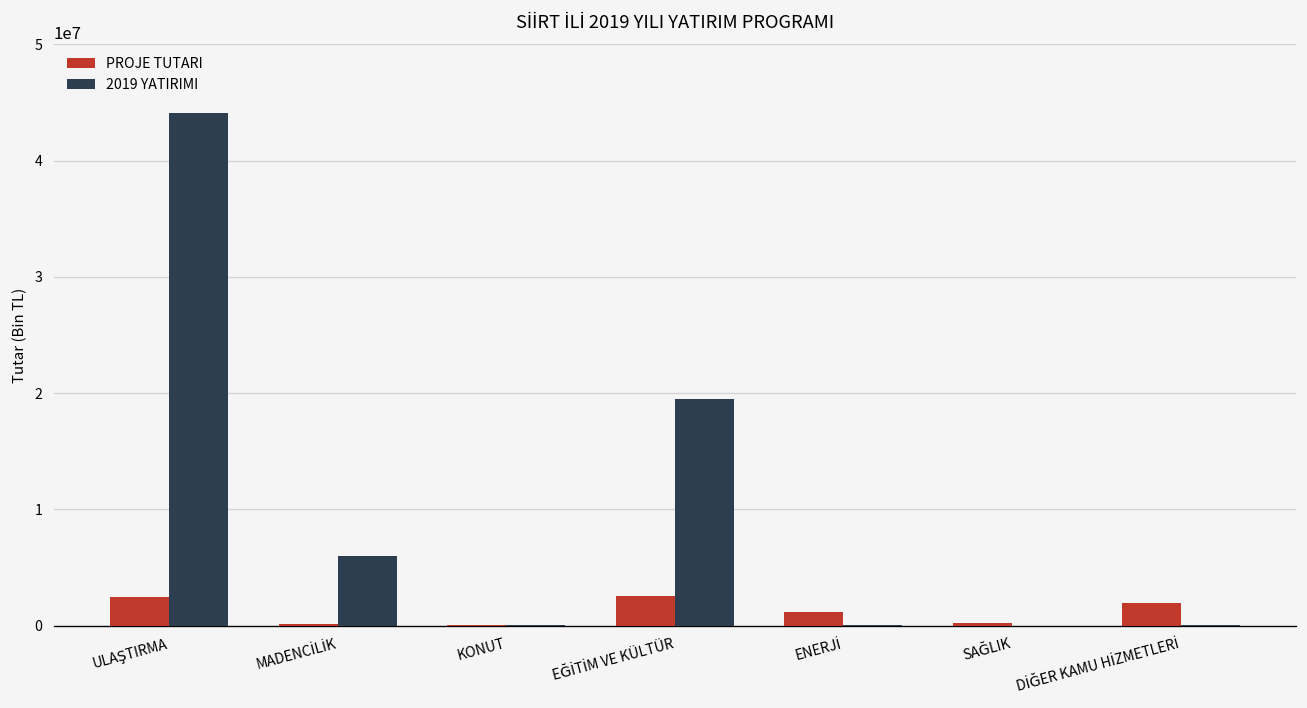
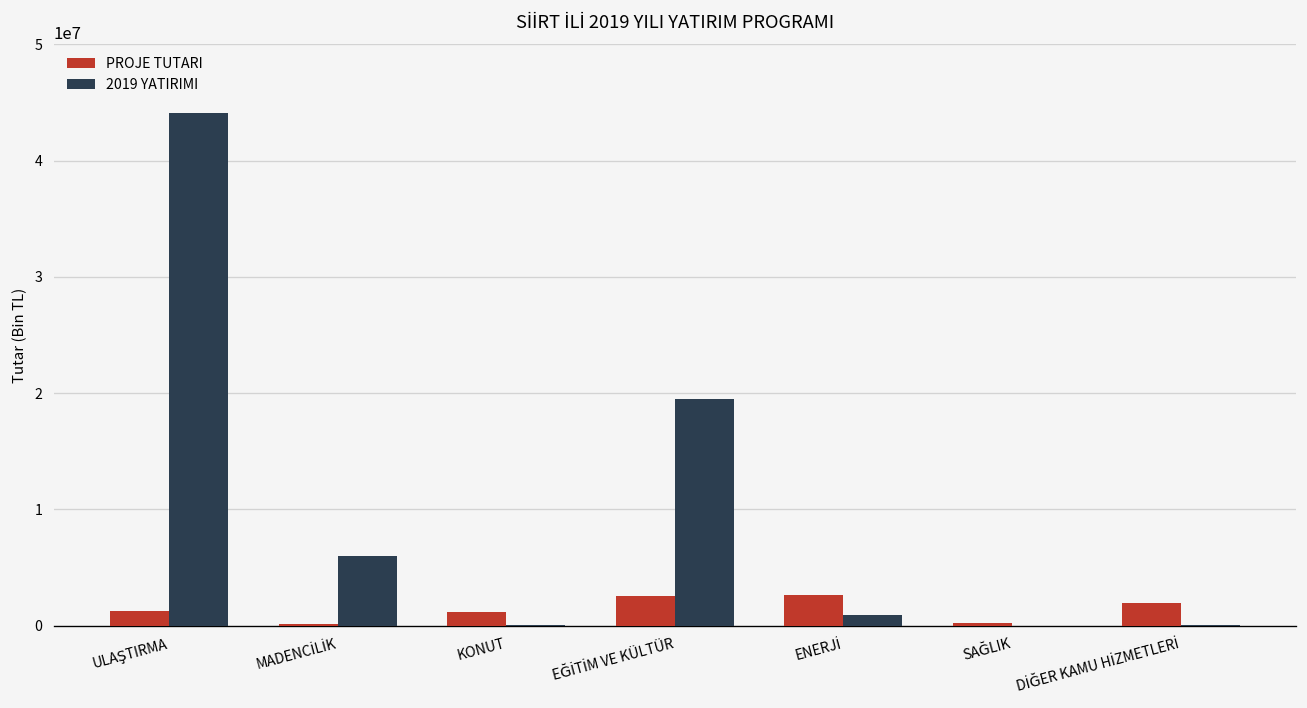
PROJE TUTARI, ULAŞTIRMA: 2000000 -> 1000000
PROJE TUTARI, KONUT: 0 -> 1000000
PROJE TUTARI, ENERJİ: 1000000 -> 3000000
2019 YATIRIMI, ENERJİ: 0 -> 1000000
